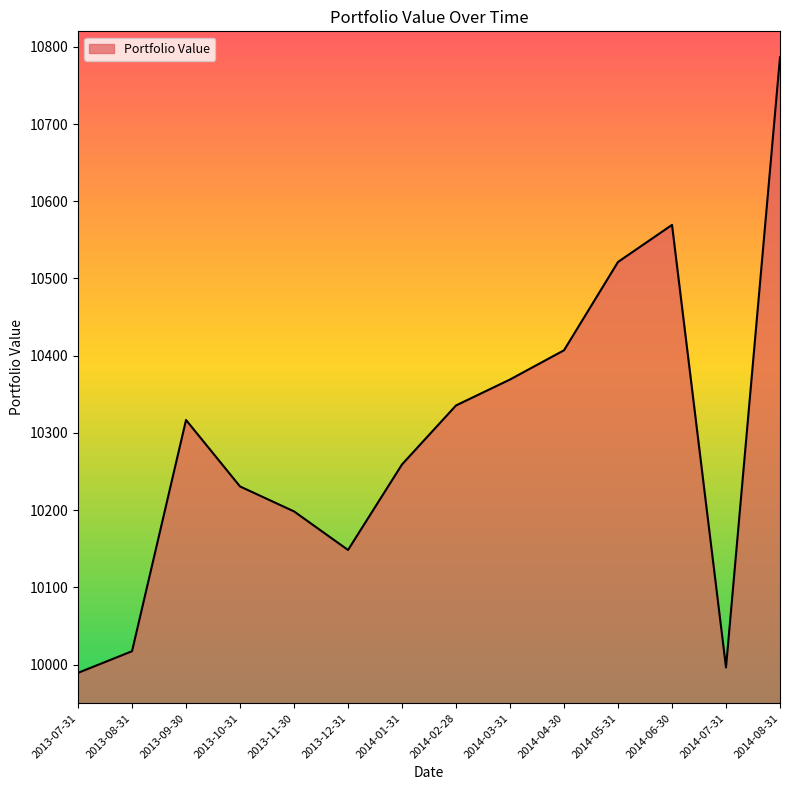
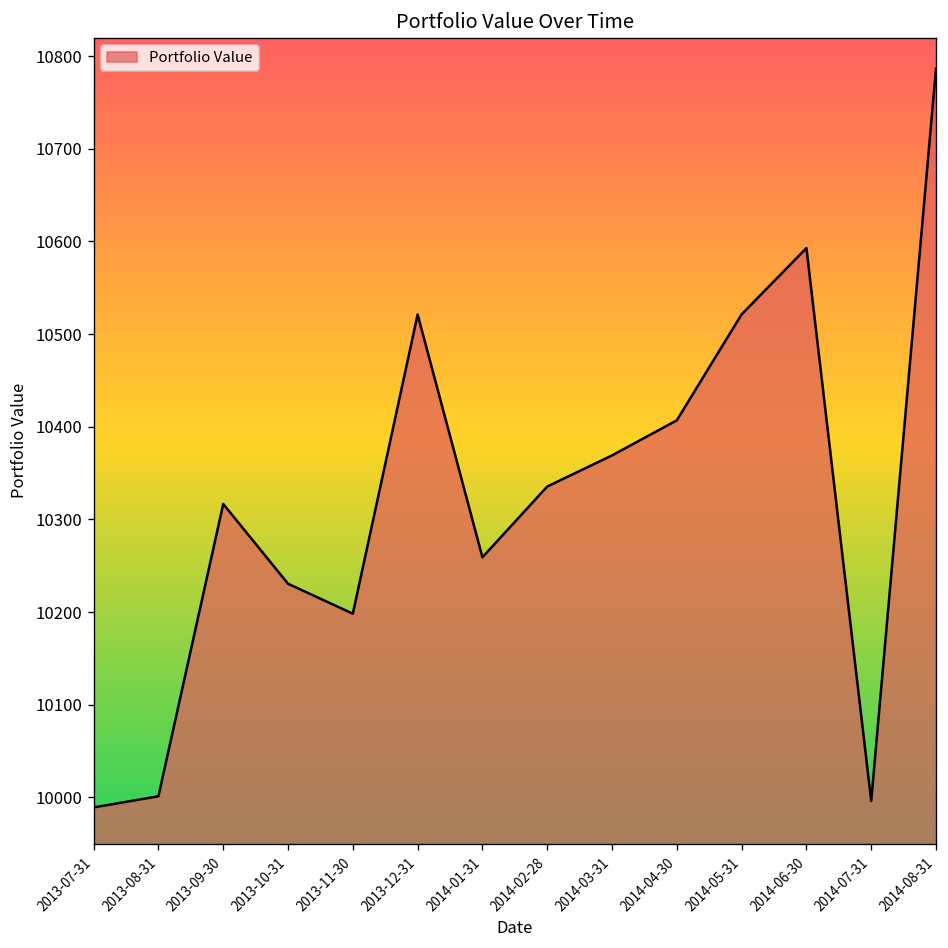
2013-08-31: 10020 -> 10000
2013-12-31: 10150 -> 10520
2014-06-30: 10570 -> 10590
